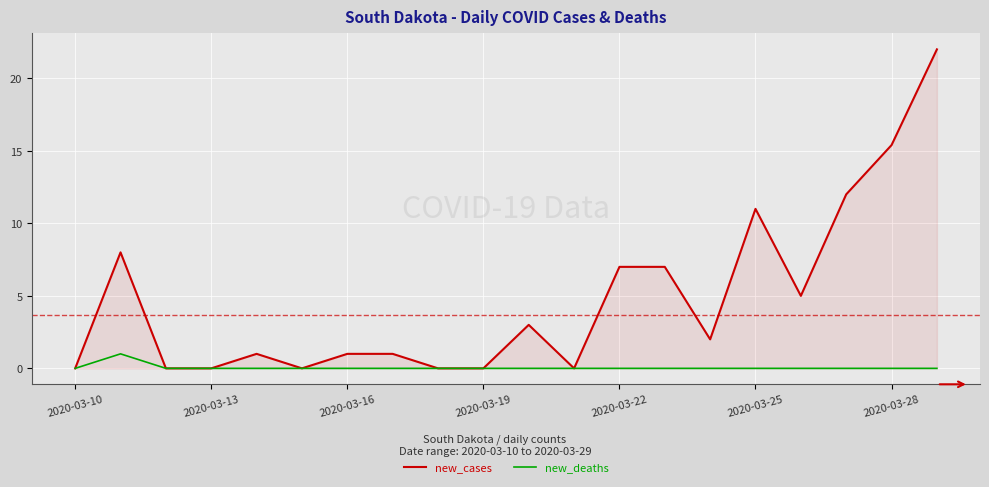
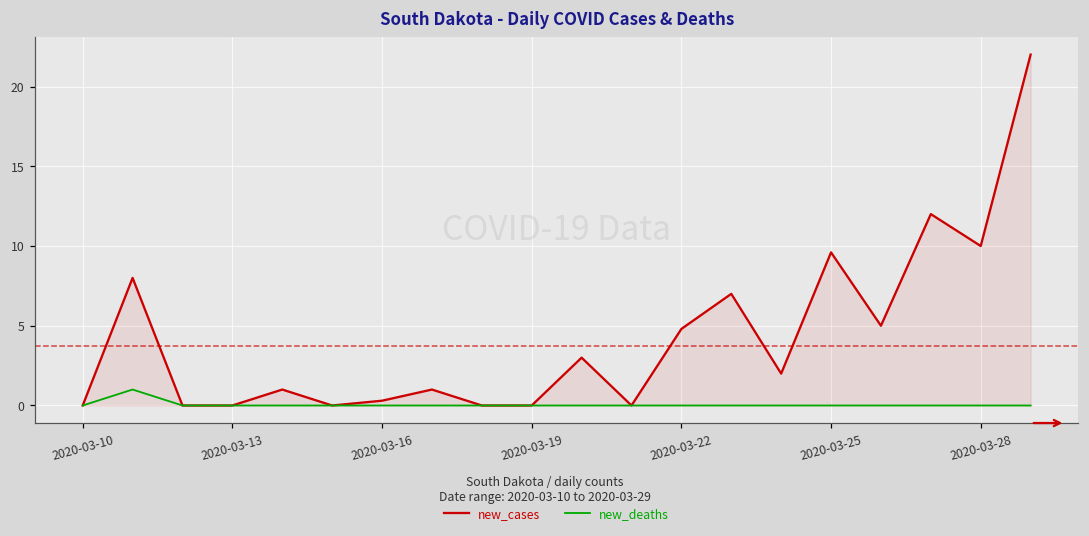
new_cases, 2020-03-16: 1.0 -> 0.3
new_cases, 2020-03-22: 7.0 -> 4.8
new_cases, 2020-03-25: 11.0 -> 9.6
new_cases, 2020-03-28: 15.4 -> 10.0
